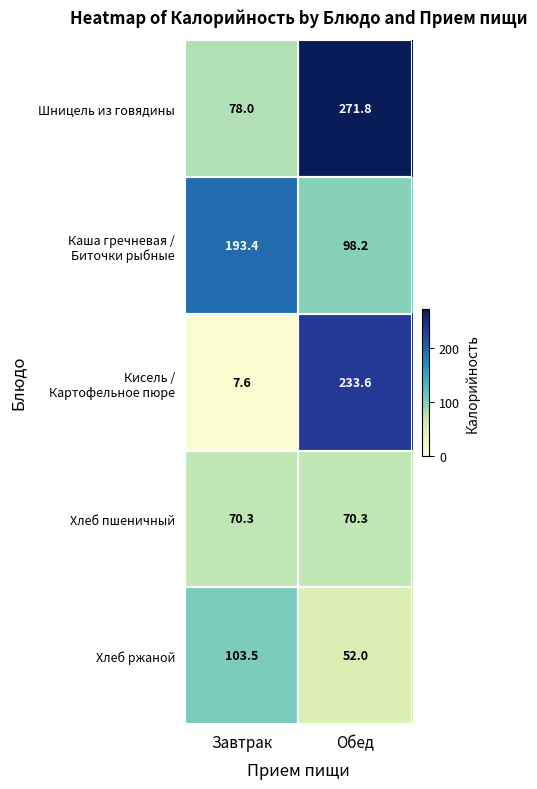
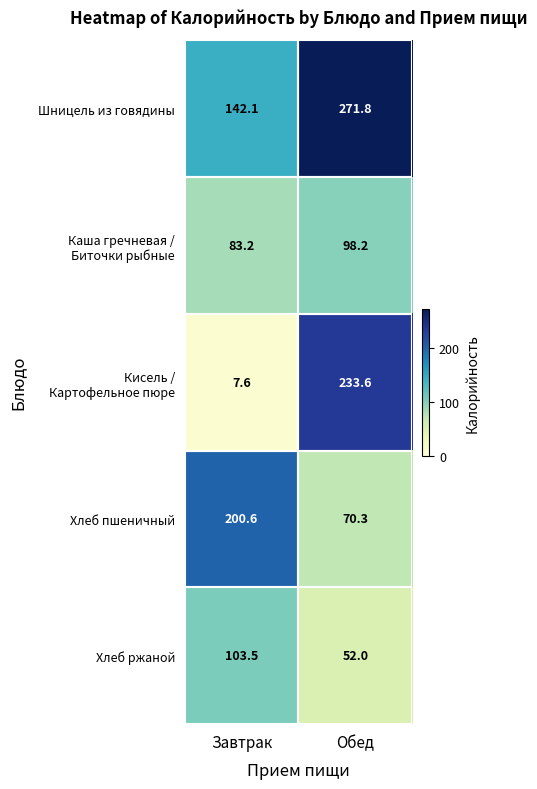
Шницель из говядины, Завтрак: 78.0 -> 142.1
Каша гречневая / Биточки рыбные, Завтрак: 193.4 -> 83.2
Хлеб пшеничный, Завтрак: 70.3 -> 200.6
